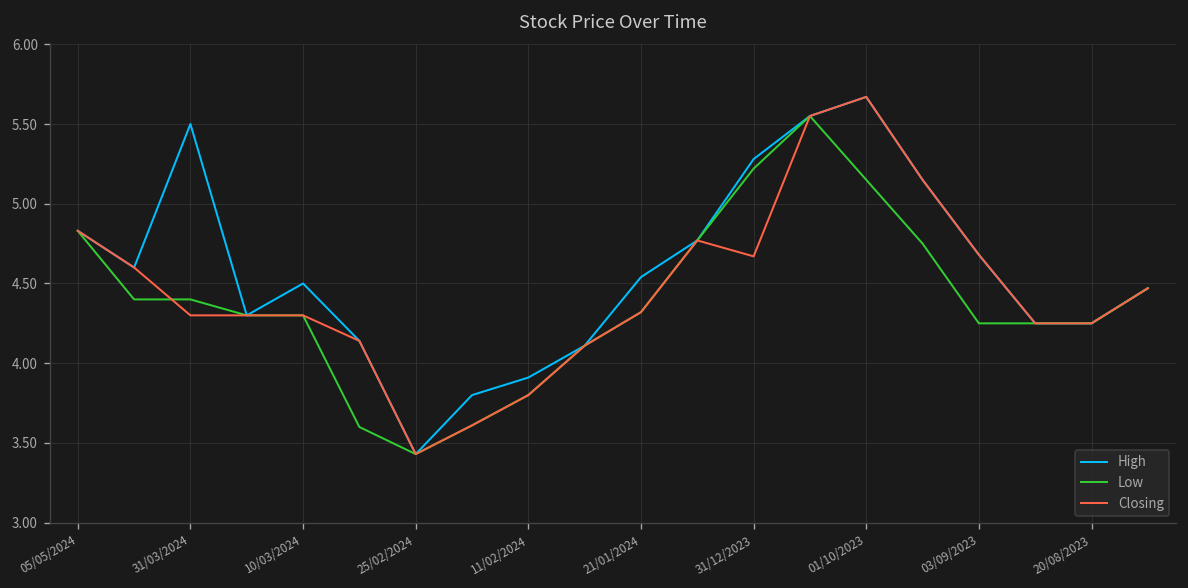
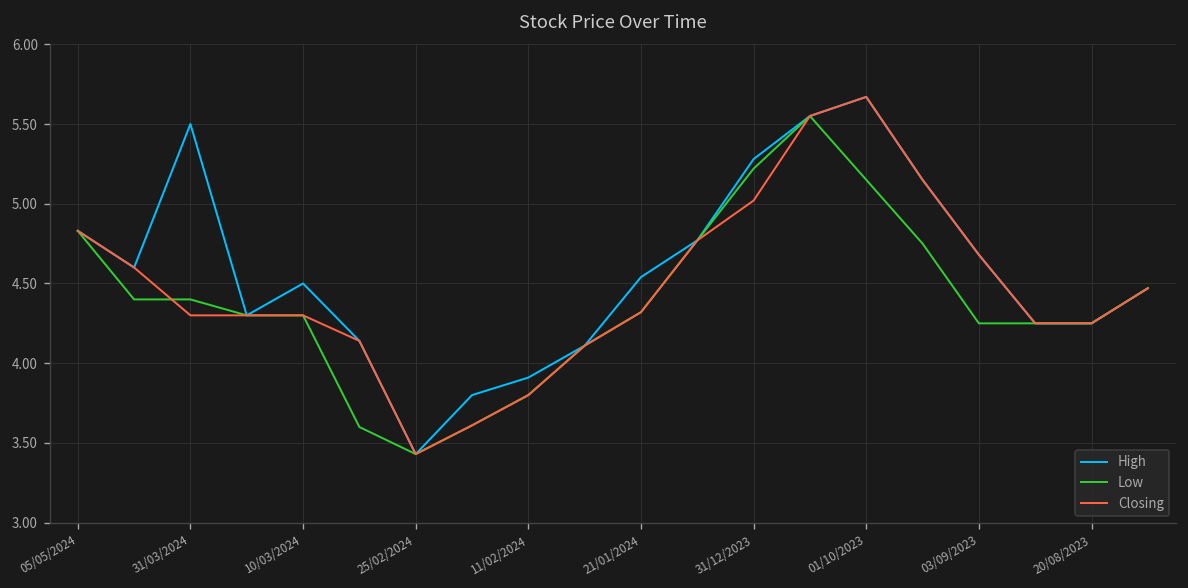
Closing, 31/12/2023: 4.67 -> 5.02
